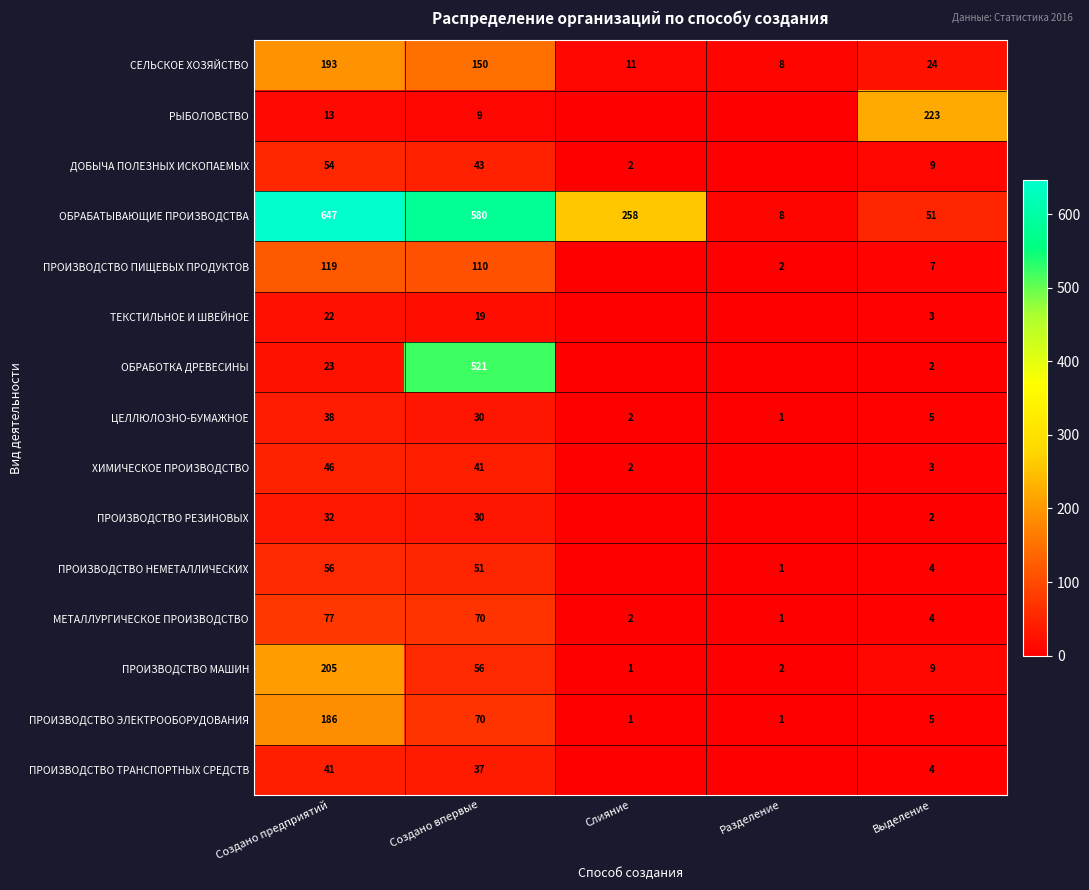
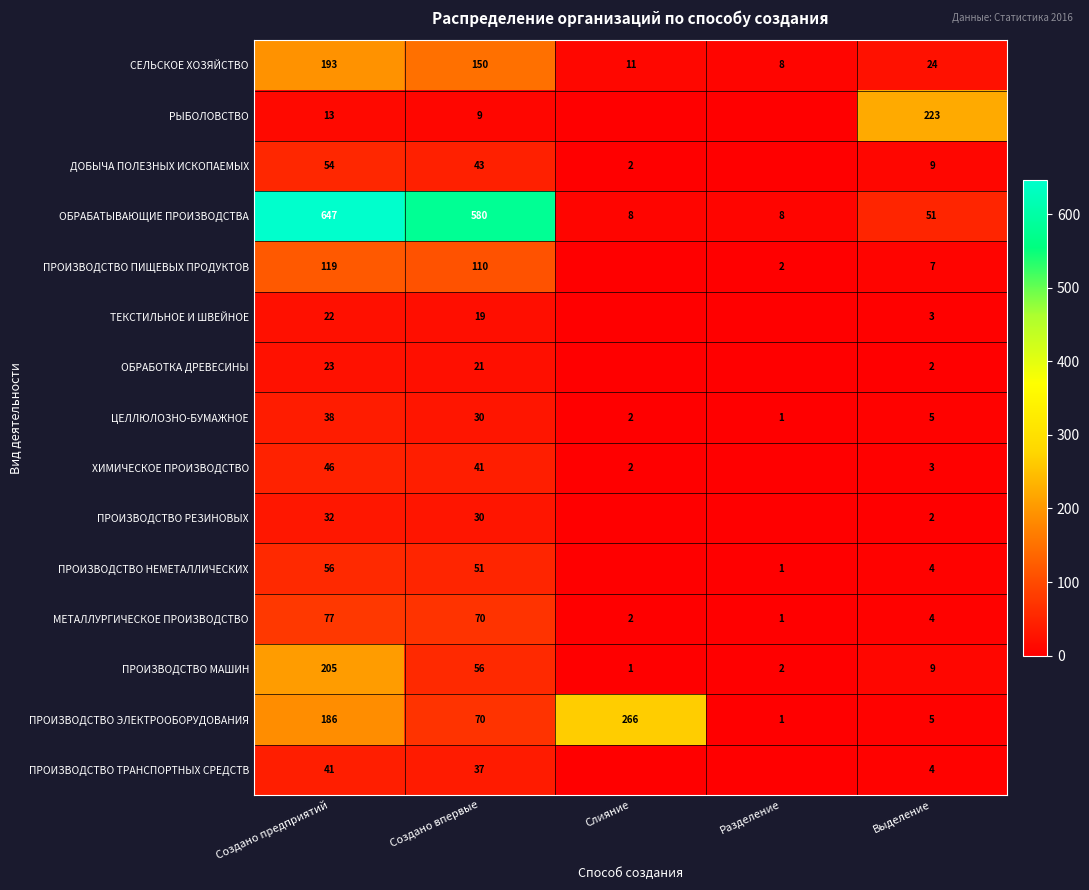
ОБРАБАТЫВАЮЩИЕ ПРОИЗВОДСТВА, Слияние: 258 -> 8
ОБРАБОТКА ДРЕВЕСИНЫ, Создано впервые: 521 -> 21
ПРОИЗВОДСТВО ЭЛЕКТРООБОРУДОВАНИЯ, Слияние: 1 -> 266
